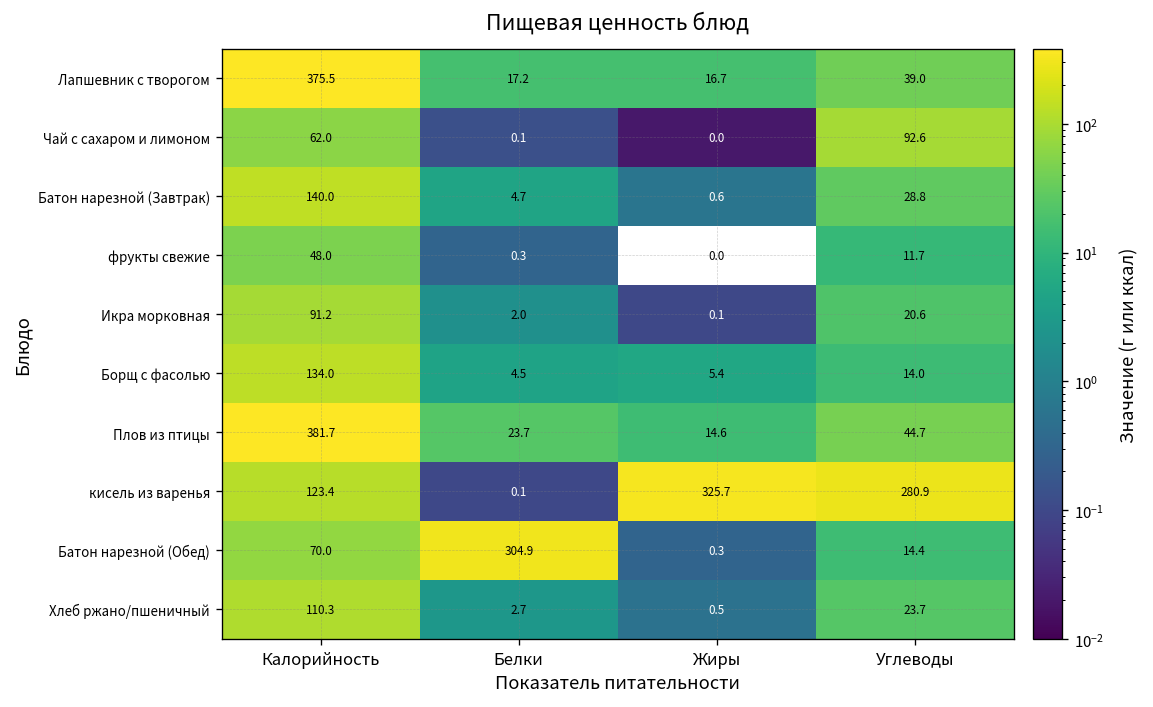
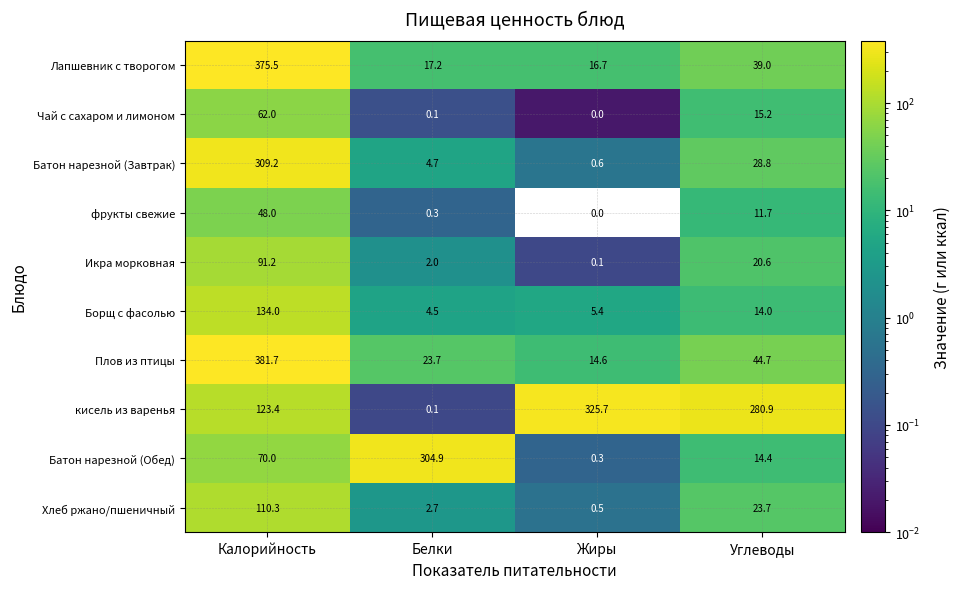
Чай с сахаром и лимоном, Углеводы: 92.6 -> 15.2
Батон нарезной (Завтрак), Калорийность: 140.0 -> 309.2
